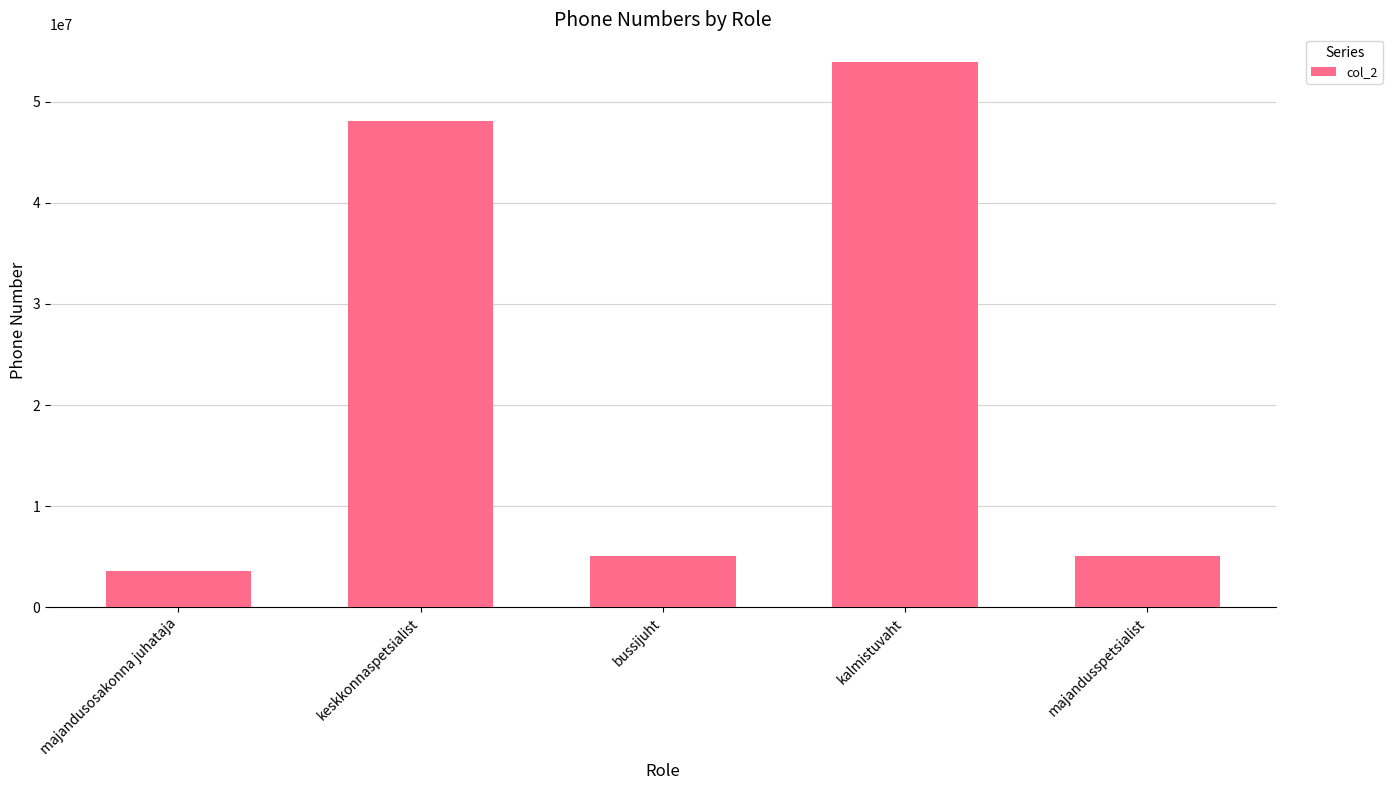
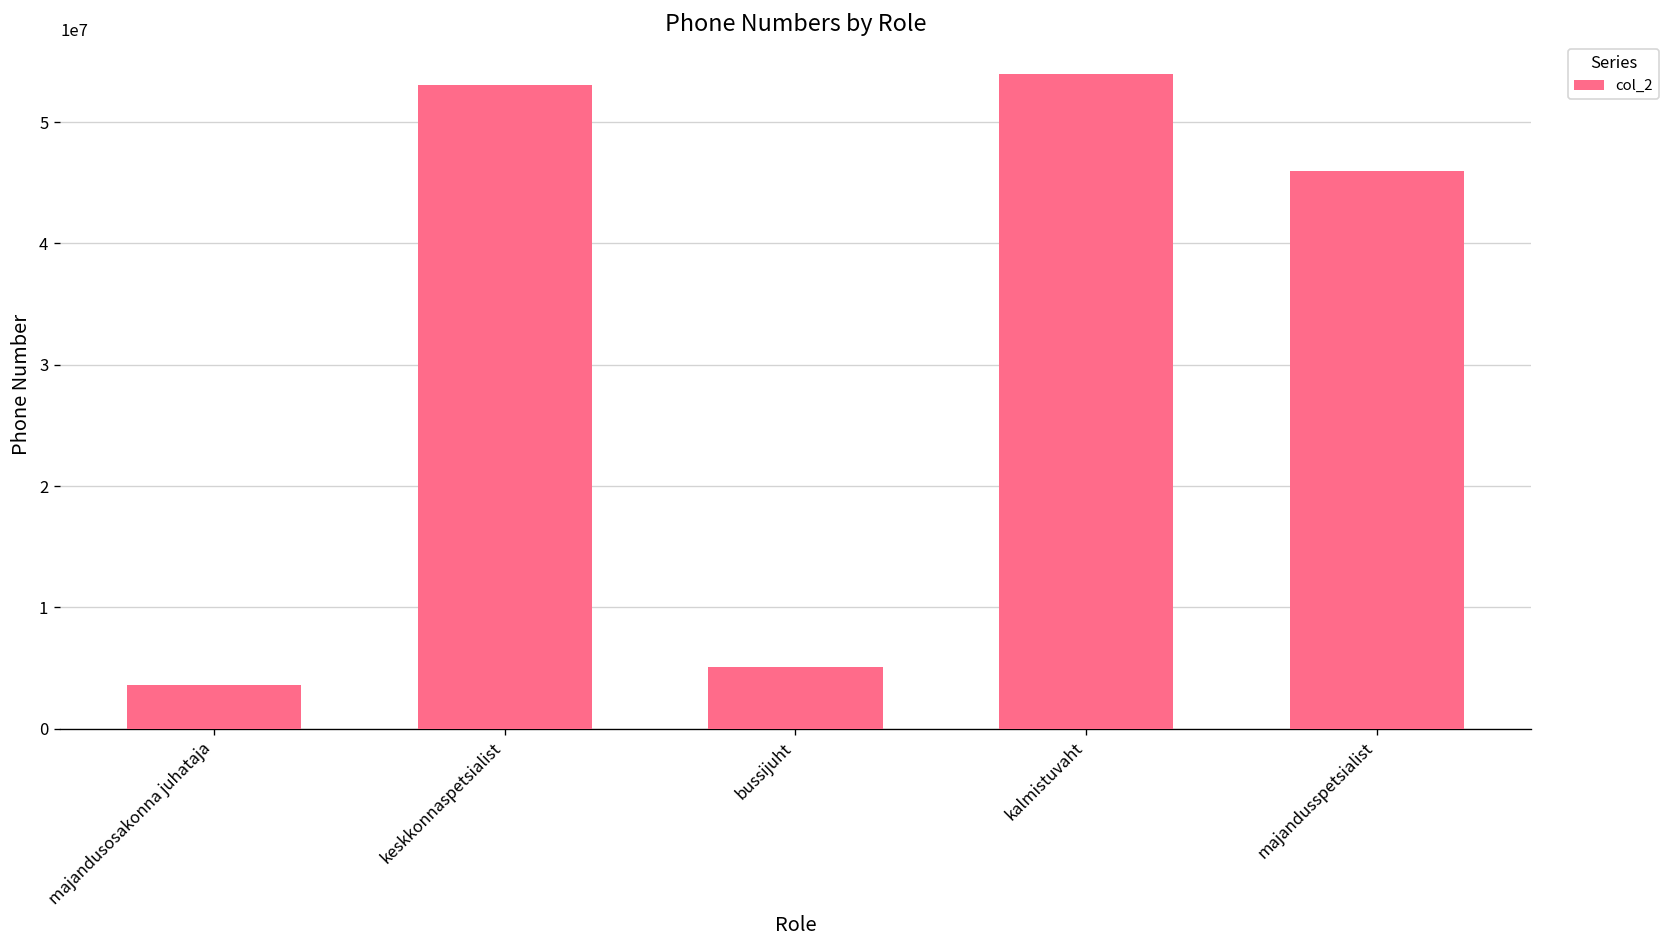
keskkonnaspetsialist: 48100000 -> 53100000
majandusspetsialist: 5100000 -> 46000000
